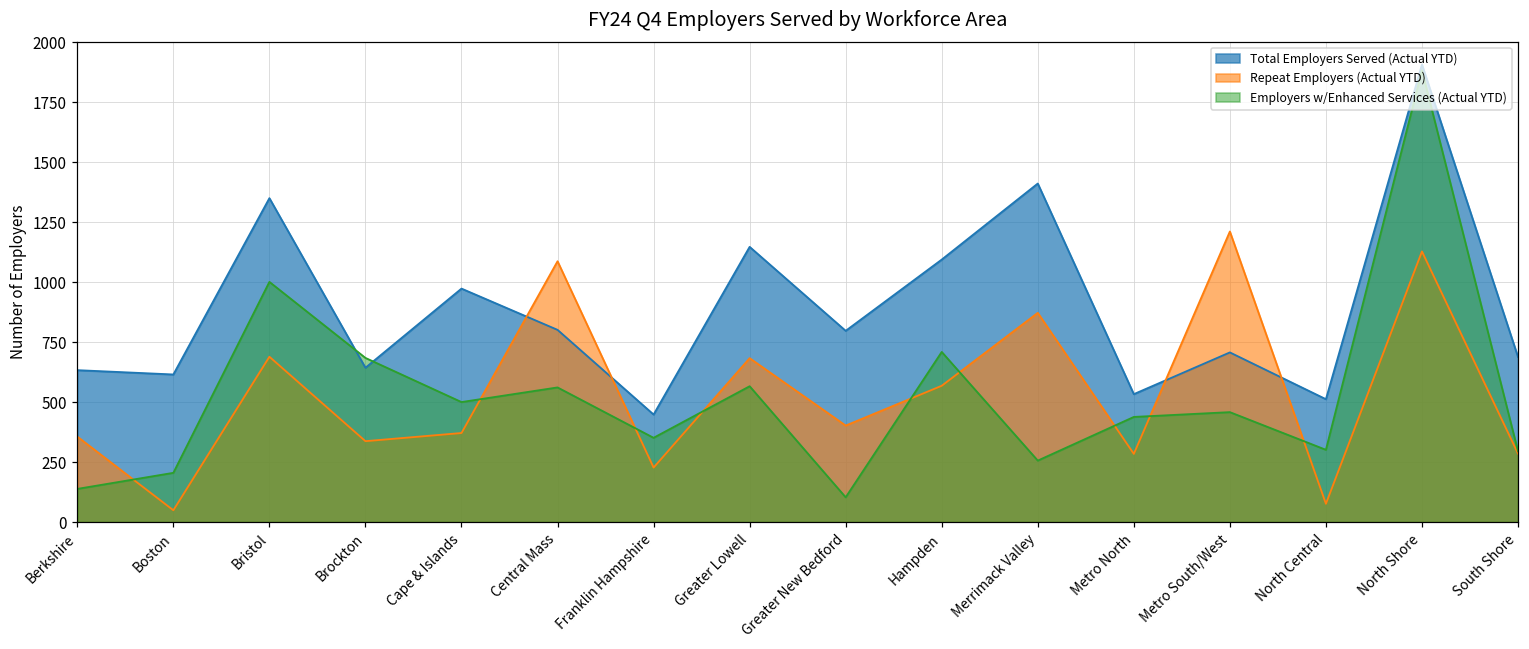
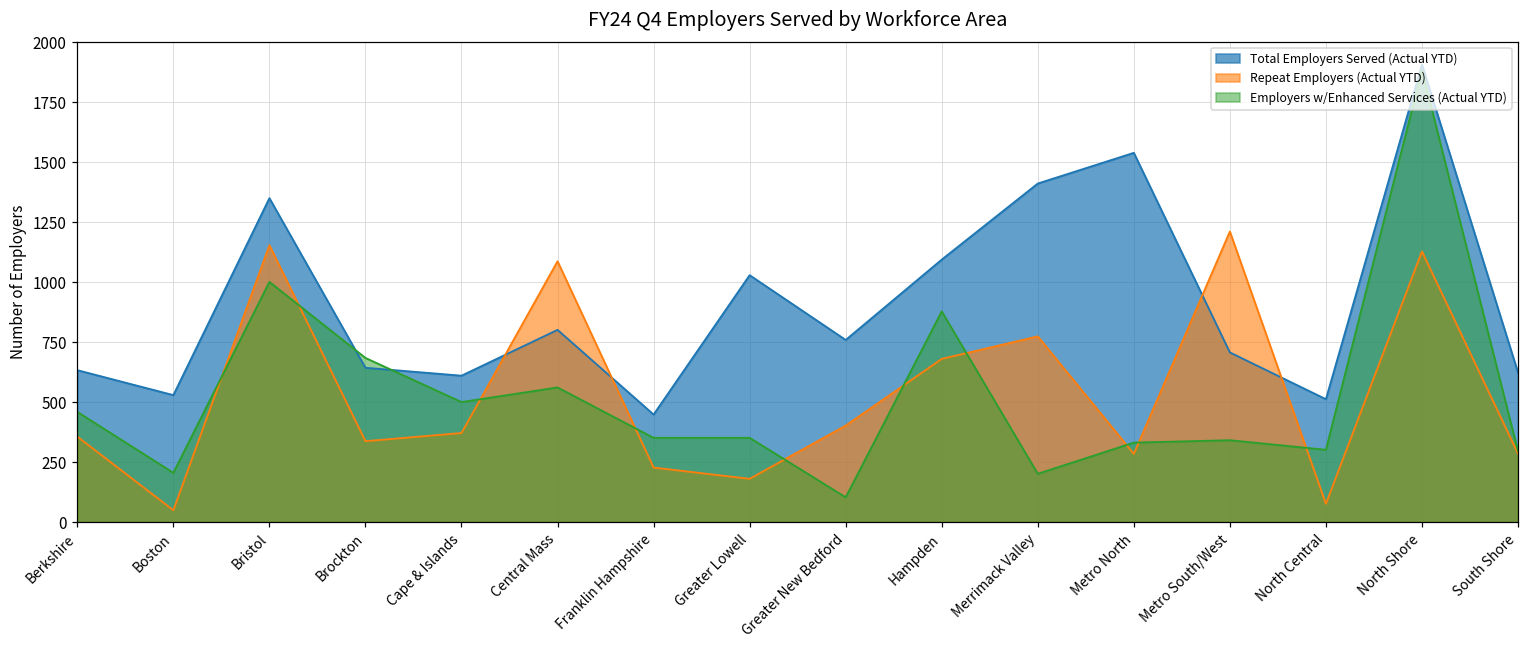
Employers w/Enhanced Services (Actual YTD), Berkshire: 140 -> 460
Total Employers Served (Actual YTD), Boston: 620 -> 530
Repeat Employers (Actual YTD), Bristol: 690 -> 1150
Total Employers Served (Actual YTD), Cape & Islands: 970 -> 610
Total Employers Served (Actual YTD), Greater Lowell: 1150 -> 1030
Repeat Employers (Actual YTD), Greater Lowell: 680 -> 180
Employers w/Enhanced Services (Actual YTD), Greater Lowell: 570 -> 350
Total Employers Served (Actual YTD), Greater New Bedford: 800 -> 760
Repeat Employers (Actual YTD), Hampden: 570 -> 680
Employers w/Enhanced Services (Actual YTD), Hampden: 710 -> 880
Repeat Employers (Actual YTD), Merrimack Valley: 870 -> 770
Employers w/Enhanced Services (Actual YTD), Merrimack Valley: 260 -> 200
Total Employers Served (Actual YTD), Metro North: 530 -> 1540
Employers w/Enhanced Services (Actual YTD), Metro North: 440 -> 330
Employers w/Enhanced Services (Actual YTD), Metro South/West: 460 -> 340
Total Employers Served (Actual YTD), South Shore: 690 -> 620
